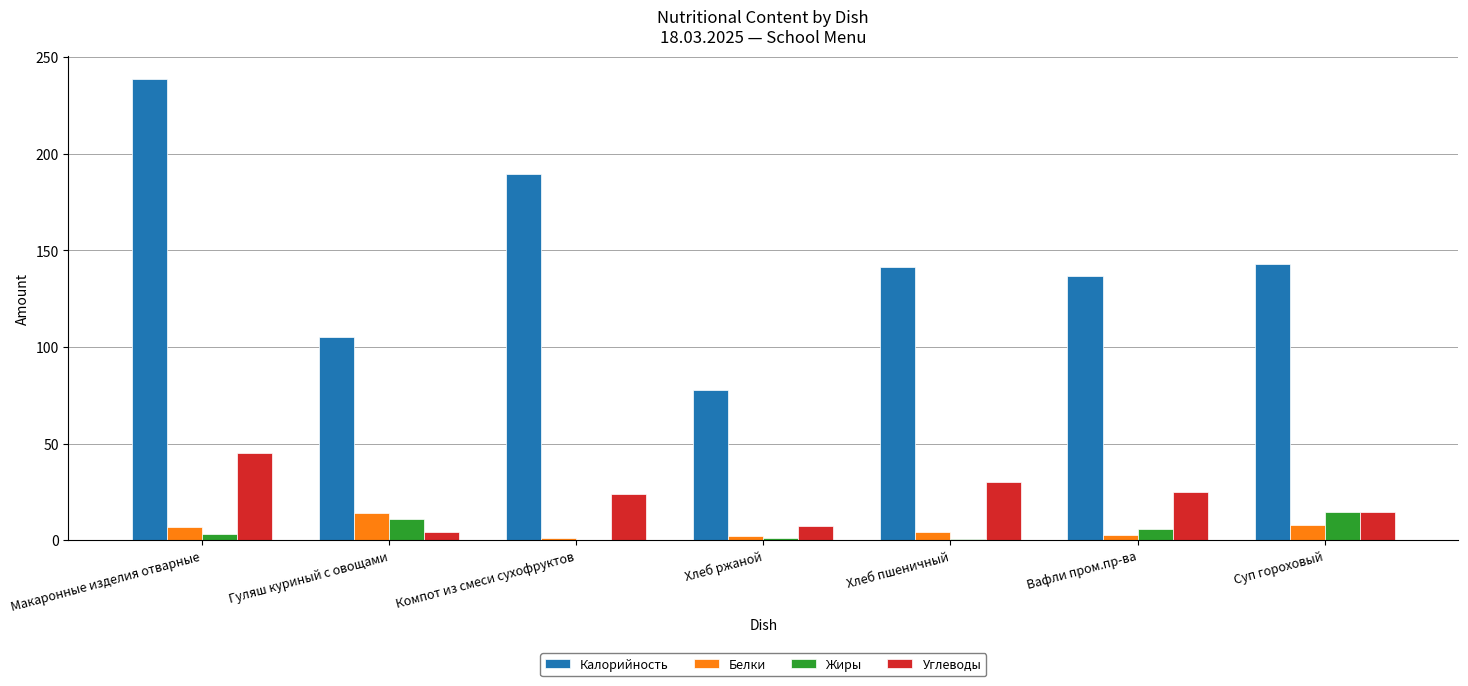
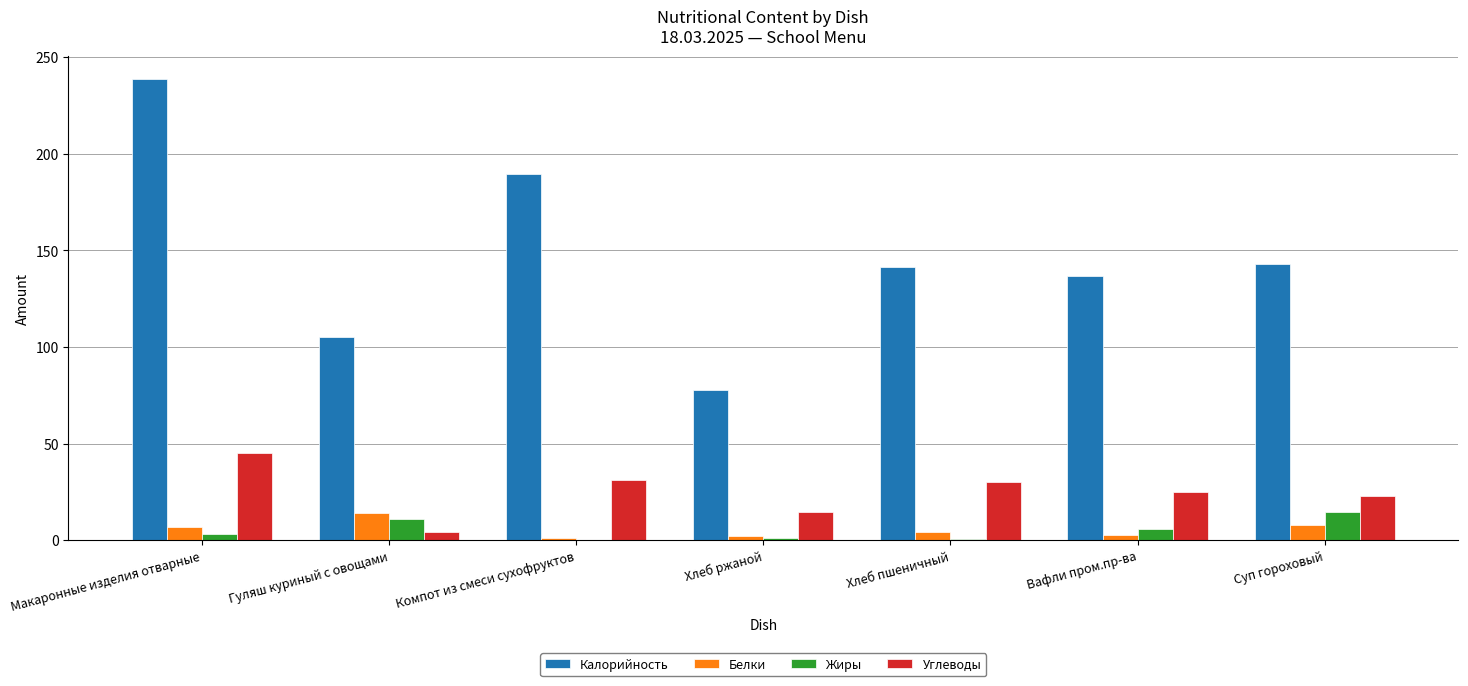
Углеводы, Компот из смеси сухофруктов: 24 -> 31
Углеводы, Хлеб ржаной: 7 -> 14
Углеводы, Суп гороховый: 15 -> 23
